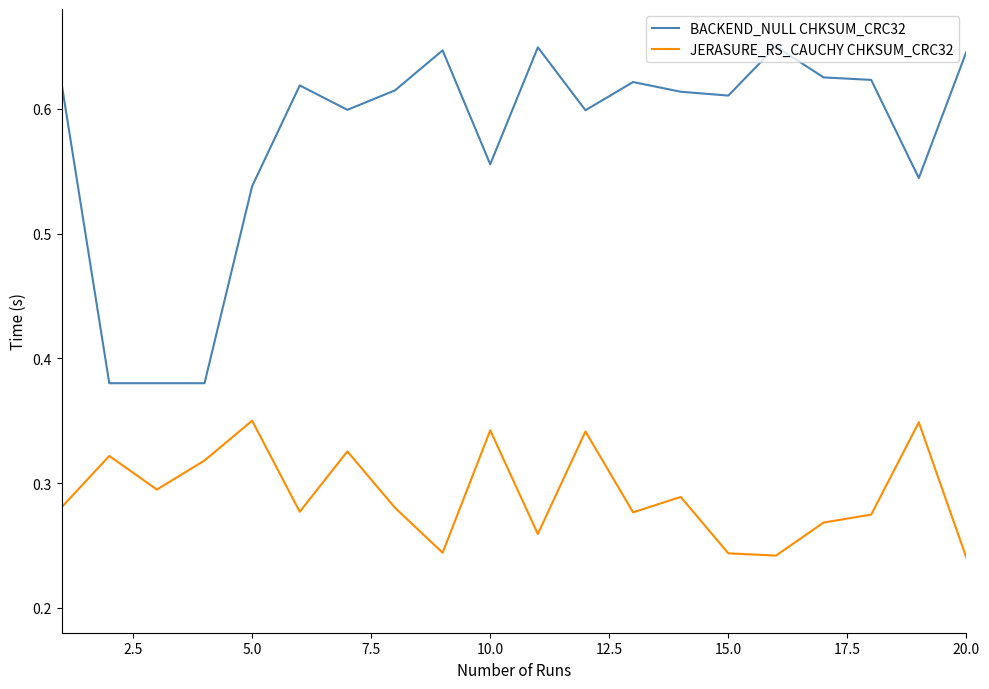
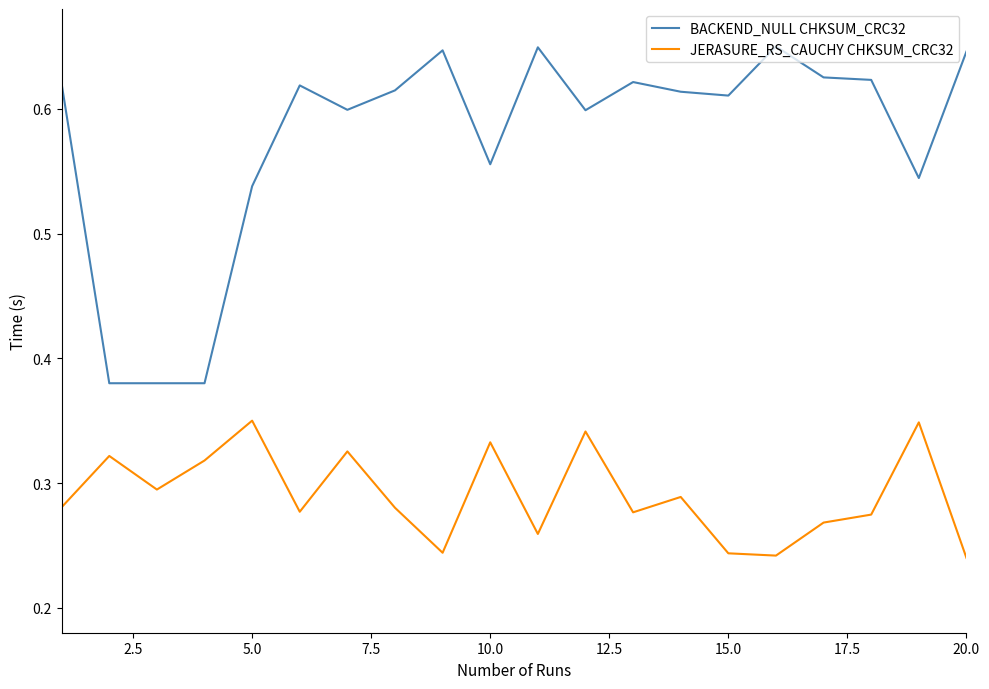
JERASURE_RS_CAUCHY CHKSUM_CRC32, 10.0: 0.342 -> 0.333
